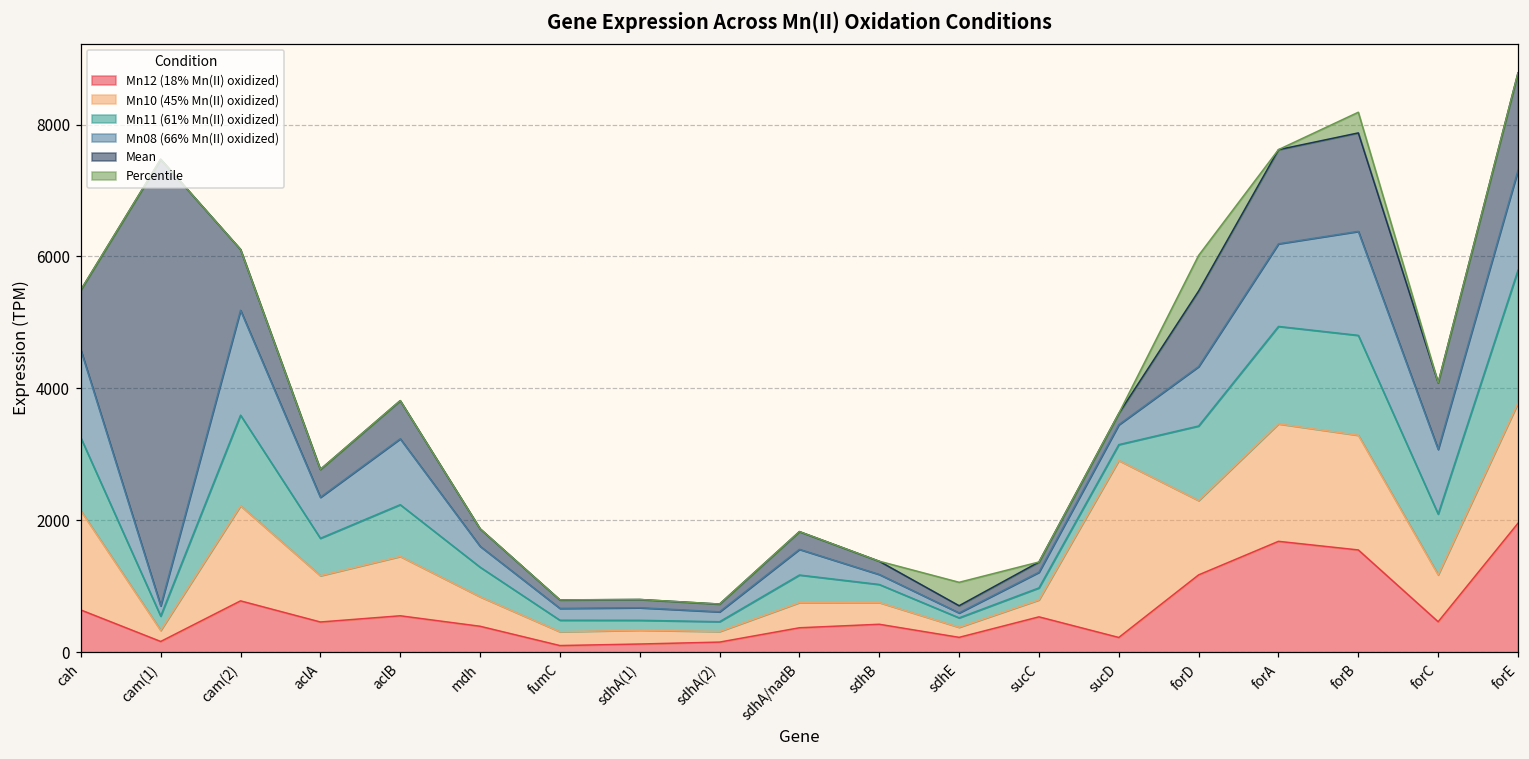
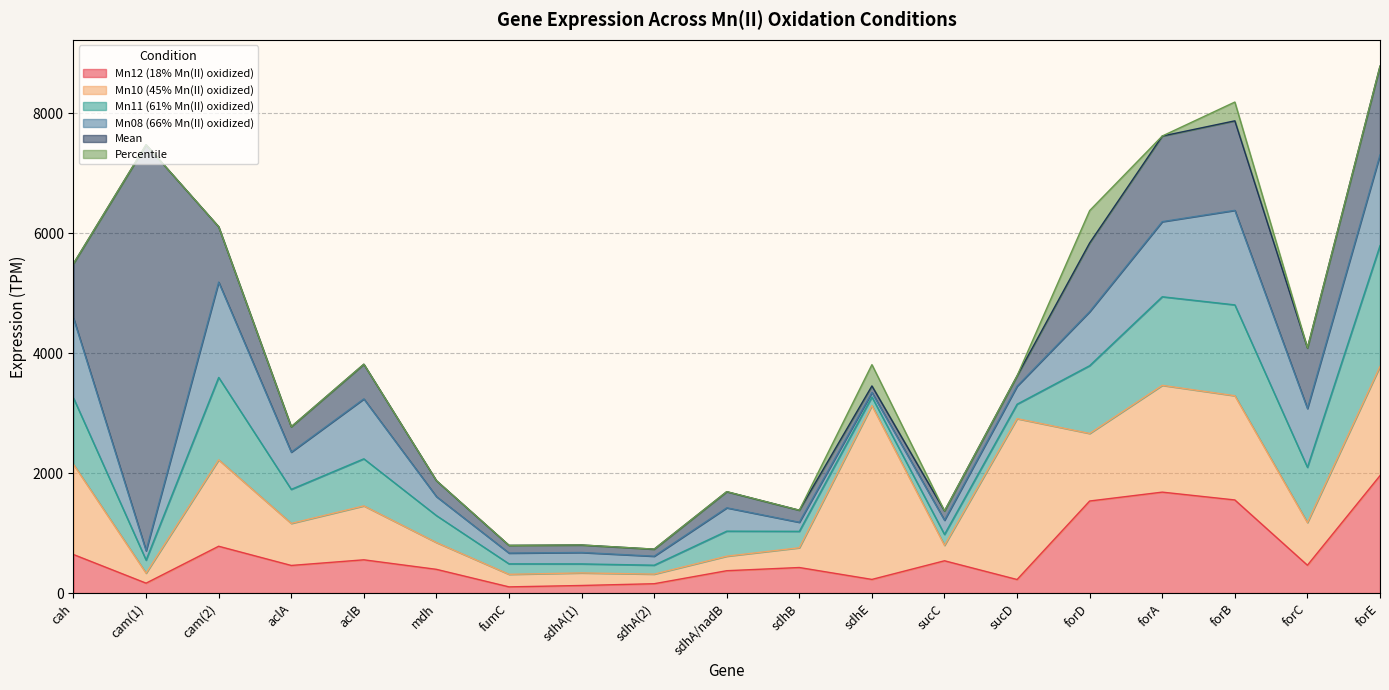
Mn10 (45% Mn(II) oxidized), sdhA/nadB: 400 -> 200
Mn10 (45% Mn(II) oxidized), sdhE: 200 -> 2900
Mn12 (18% Mn(II) oxidized), forD: 1200 -> 1500
